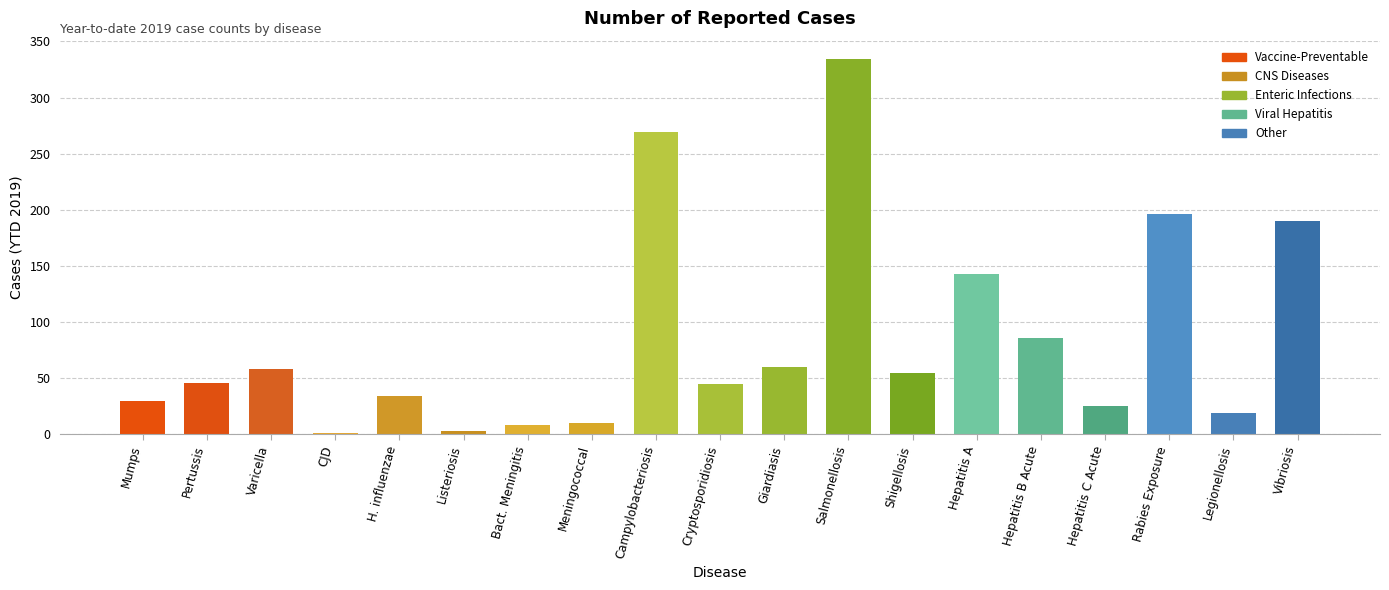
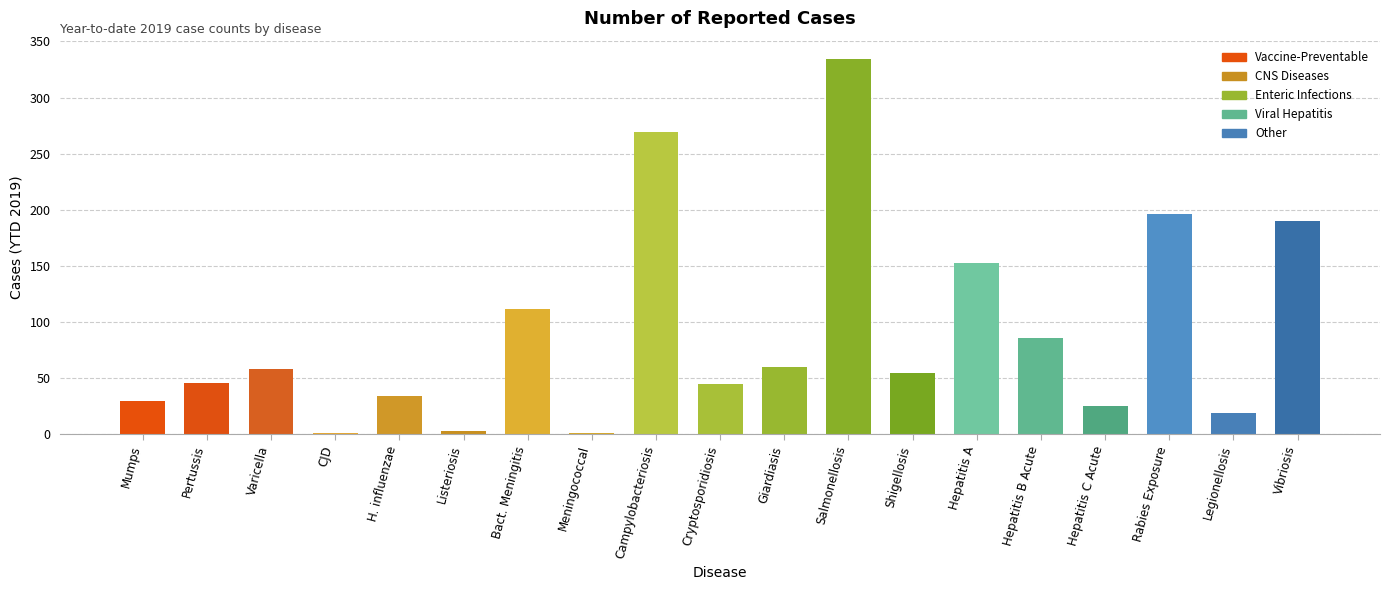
Bact. Meningitis: 8 -> 112
Meningococcal: 10 -> 1
Hepatitis A: 143 -> 153
